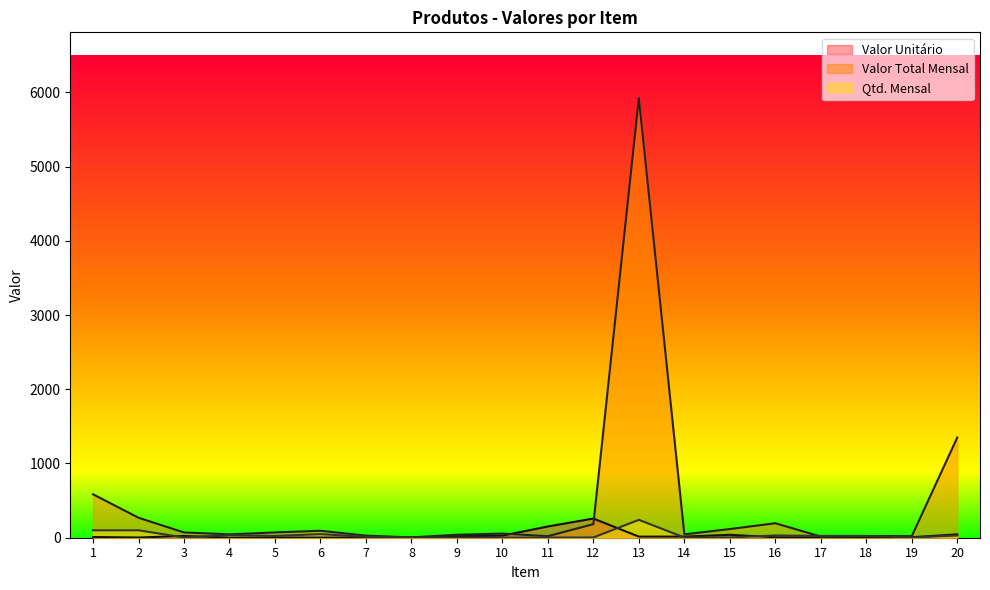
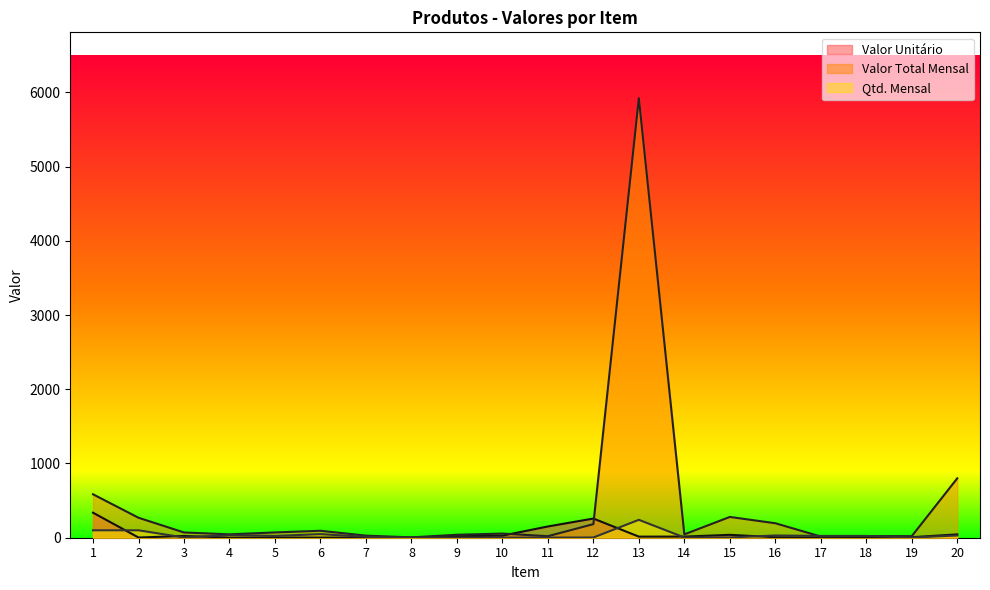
Valor Unitário, 1: 0 -> 300
Valor Total Mensal, 15: 100 -> 300
Valor Total Mensal, 20: 1400 -> 800
